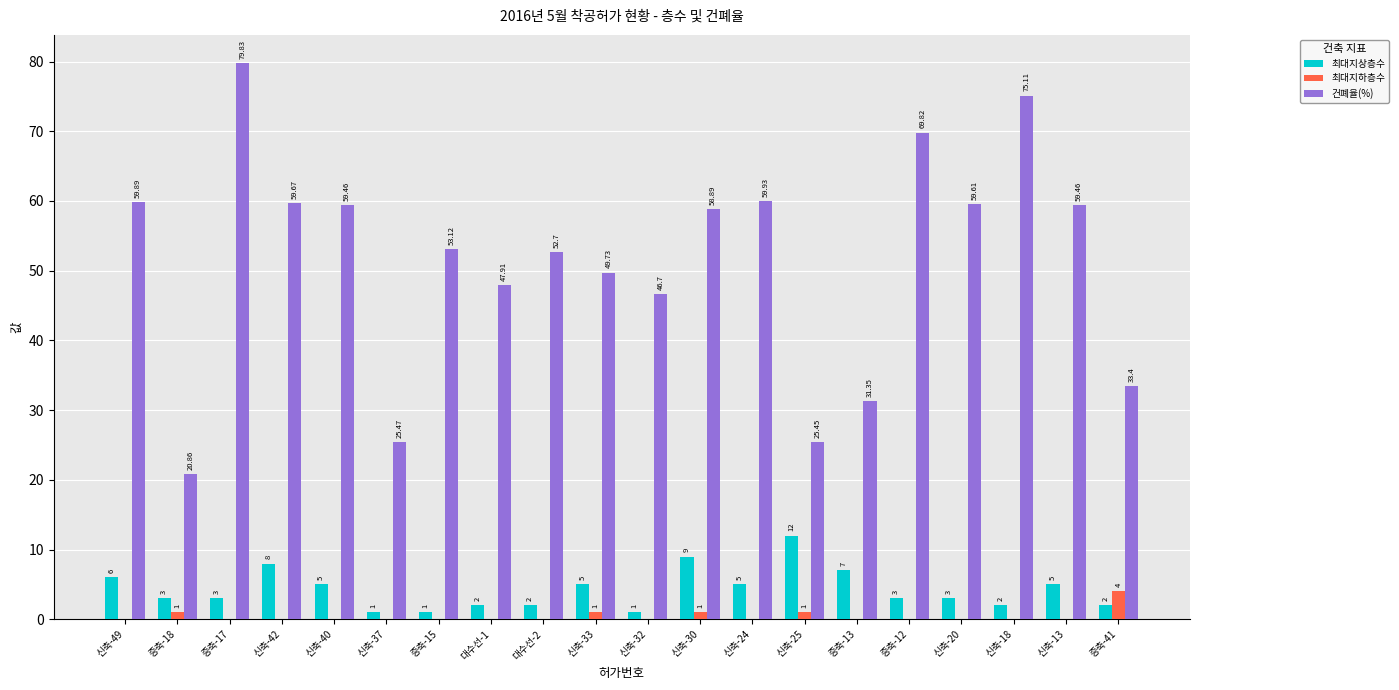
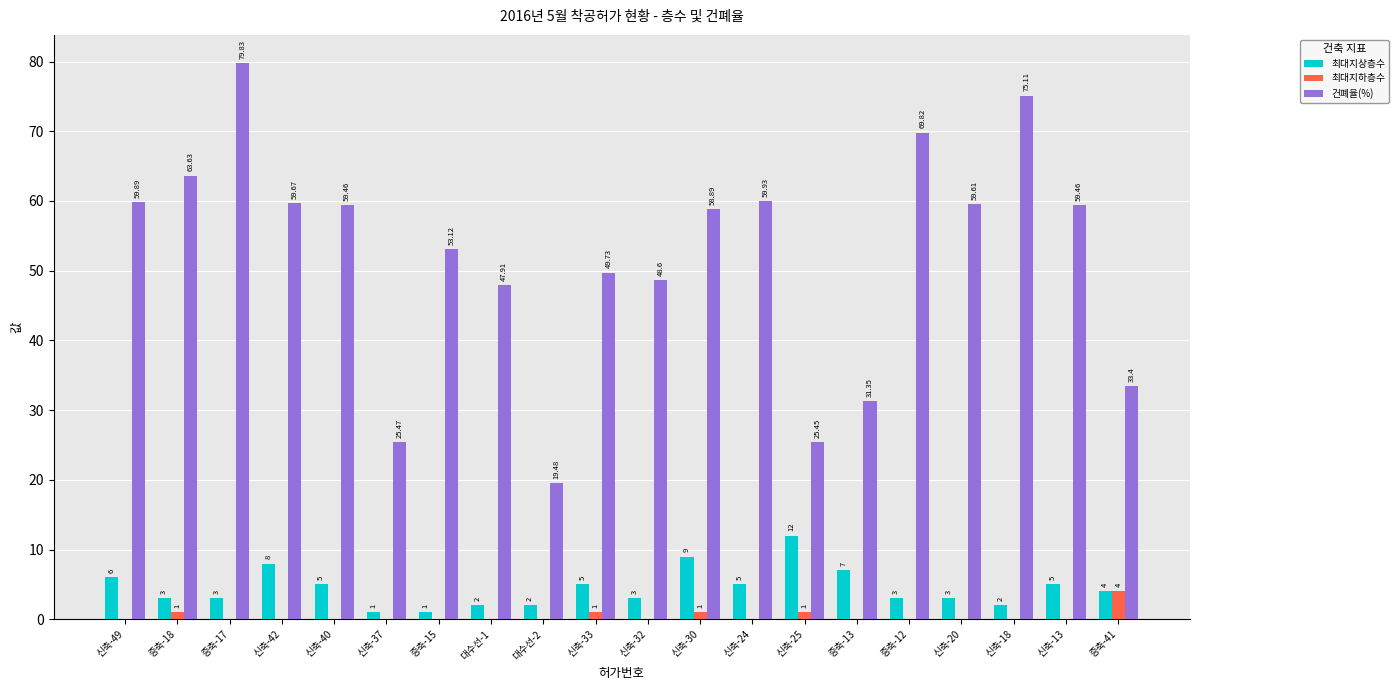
건폐율(%), 증축-18: 20.86 -> 63.63
건폐율(%), 대수선-2: 52.7 -> 19.48
최대지상층수, 신축-32: 1 -> 3
건폐율(%), 신축-32: 46.7 -> 48.6
최대지상층수, 증축-41: 2 -> 4
